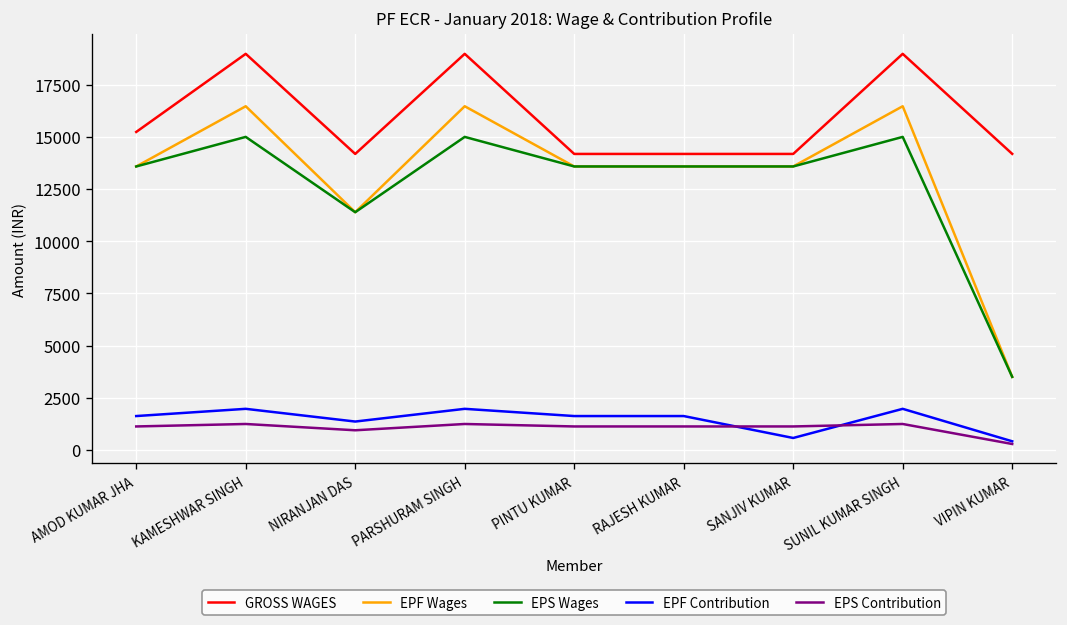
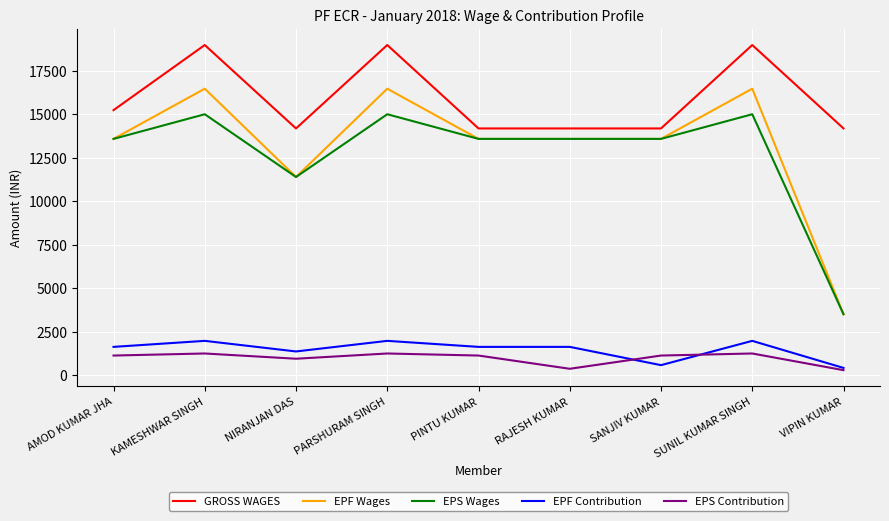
EPS Contribution, RAJESH KUMAR: 1100 -> 400
